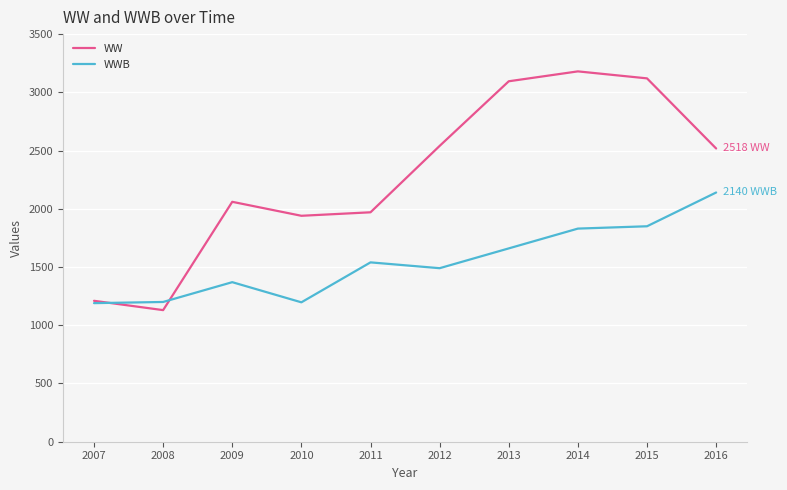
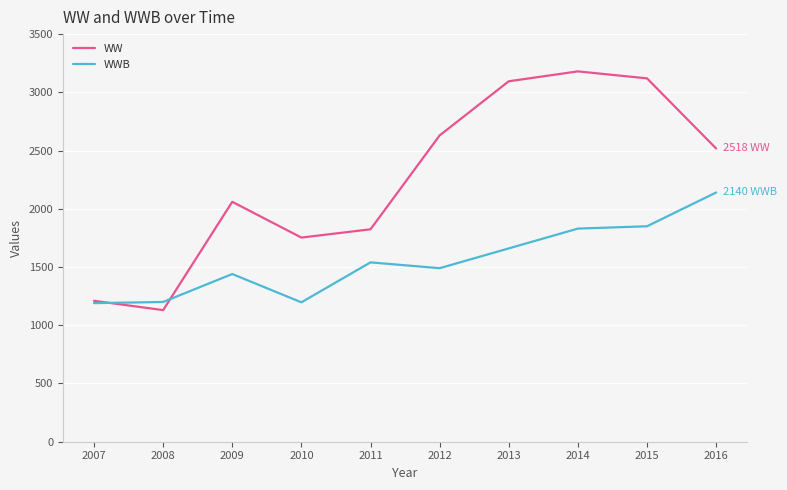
WWB, 2009: 1370 -> 1440
WW, 2010: 1940 -> 1750
WW, 2011: 1970 -> 1820
WW, 2012: 2540 -> 2630
